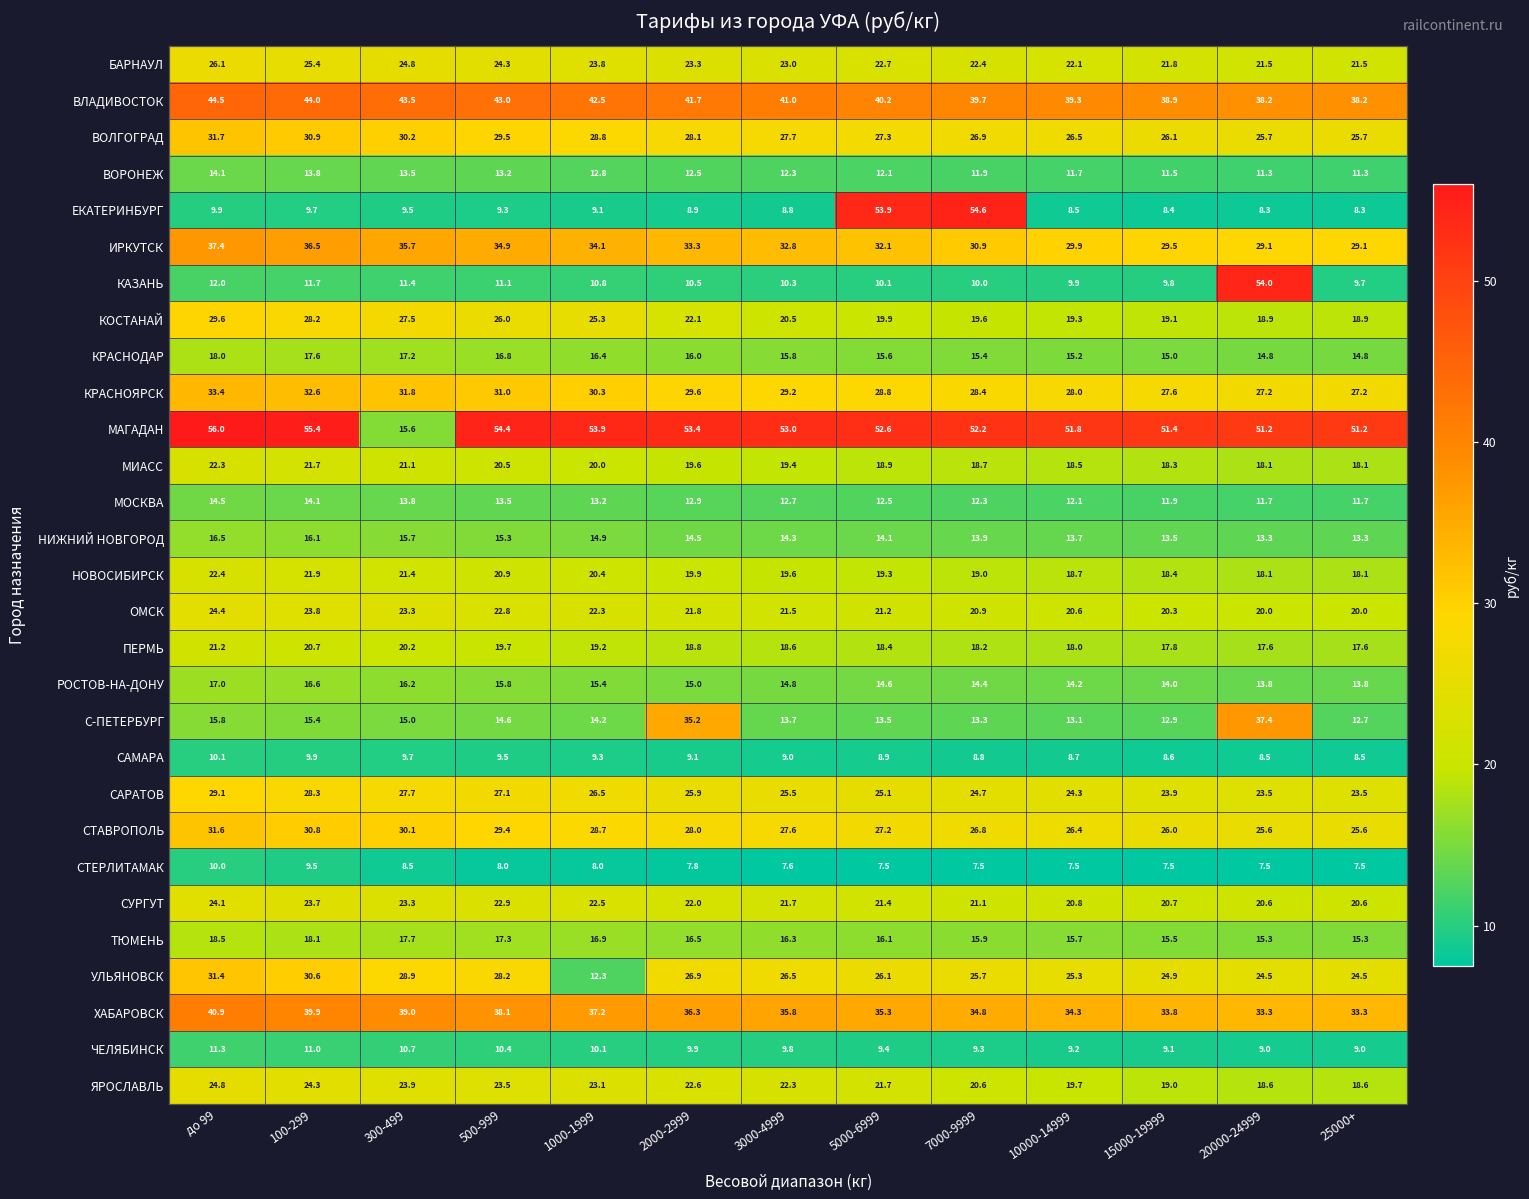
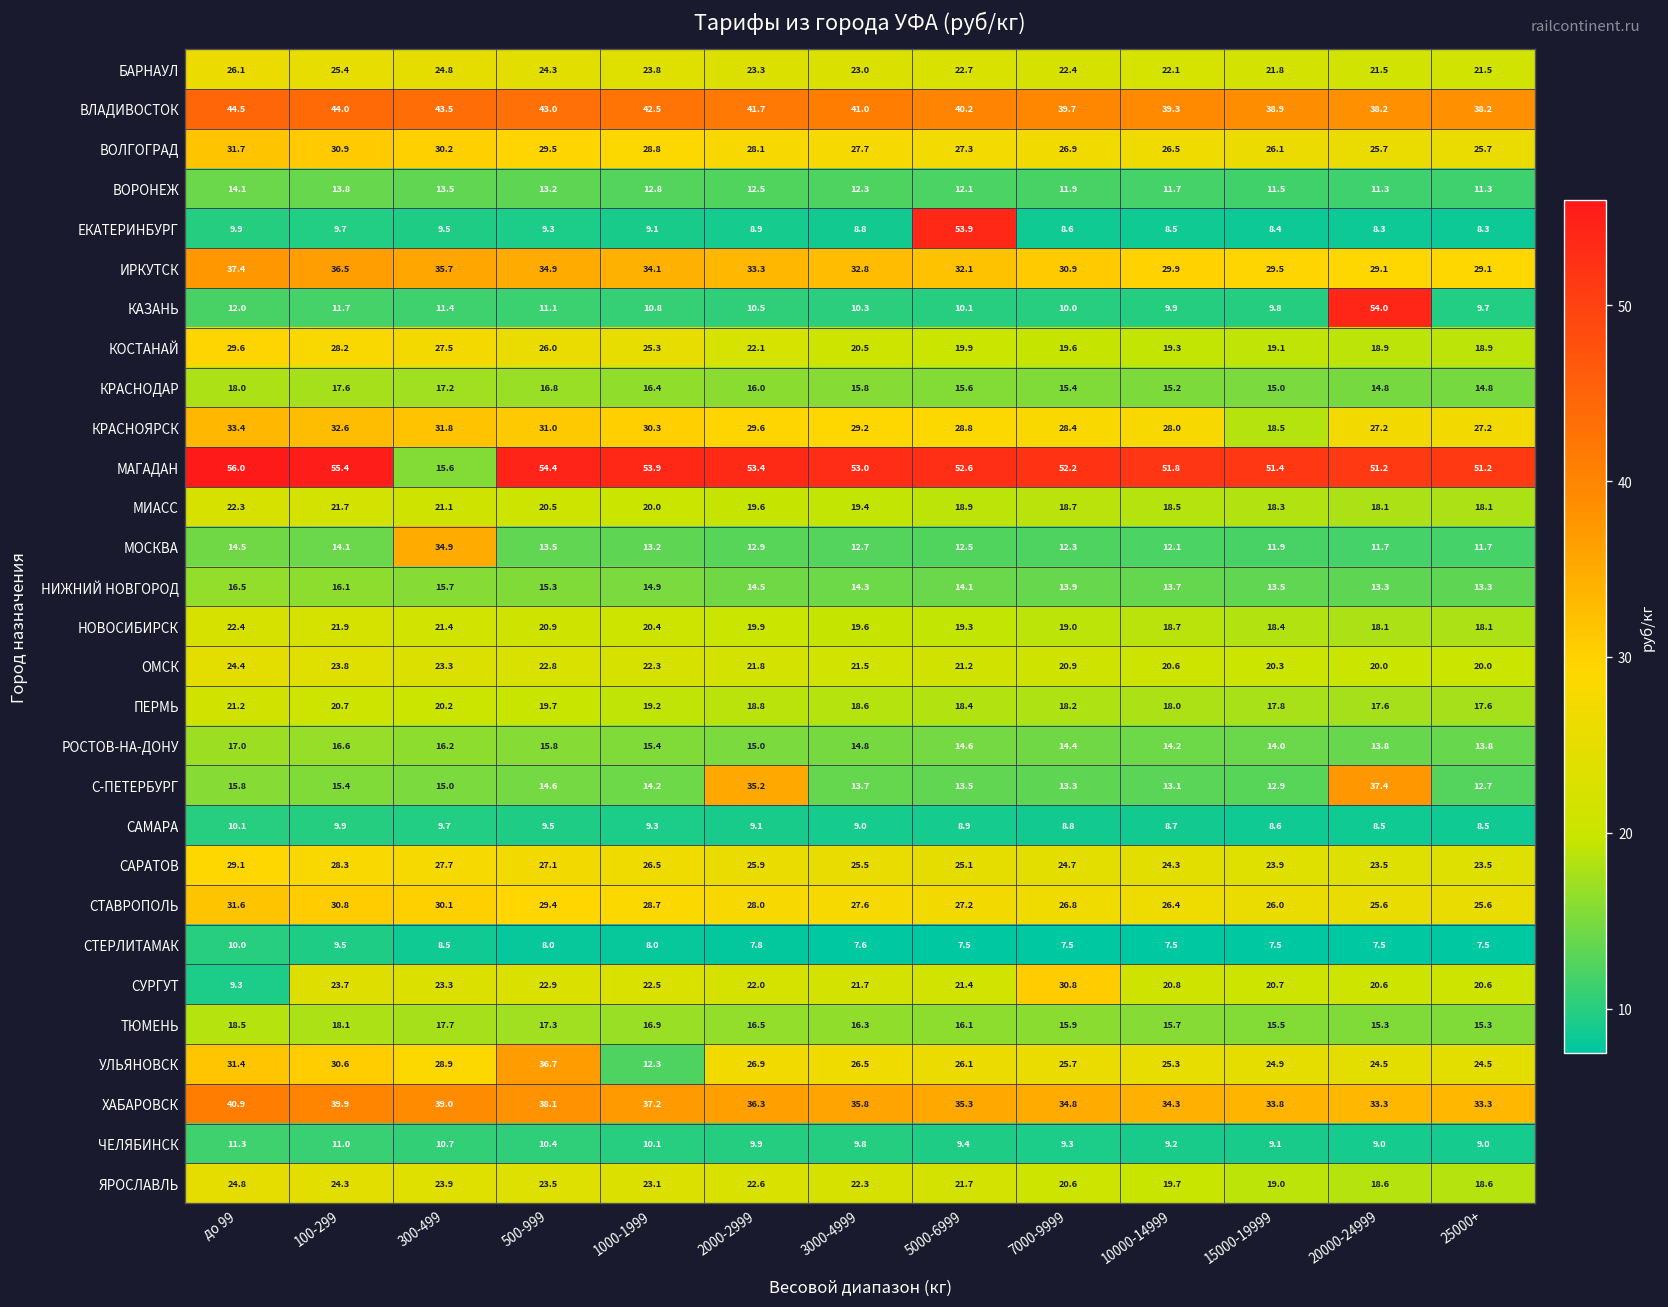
ЕКАТЕРИНБУРГ, 7000-9999: 54.6 -> 8.6
КРАСНОЯРСК, 15000-19999: 27.6 -> 18.5
МОСКВА, 300-499: 13.8 -> 34.9
СУРГУТ, до 99: 24.1 -> 9.3
СУРГУТ, 7000-9999: 21.1 -> 30.8
УЛЬЯНОВСК, 500-999: 28.2 -> 36.7
